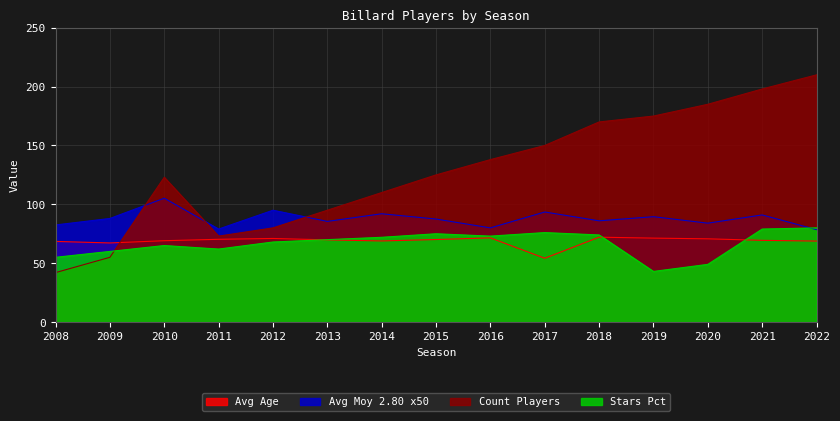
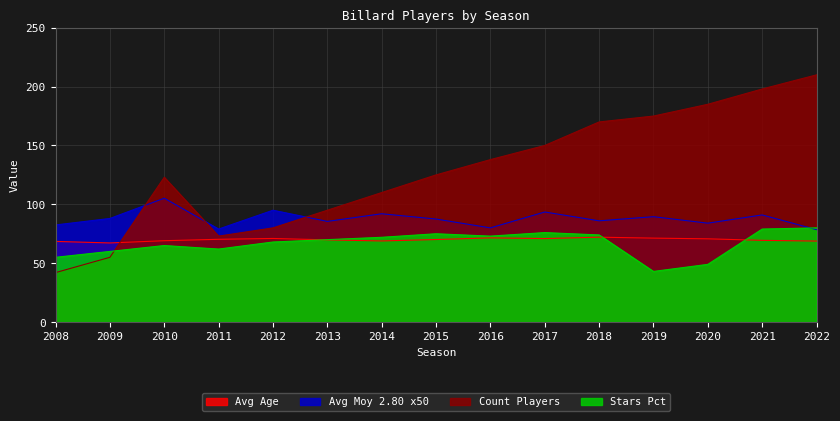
Avg Age, 2017: 54 -> 71
